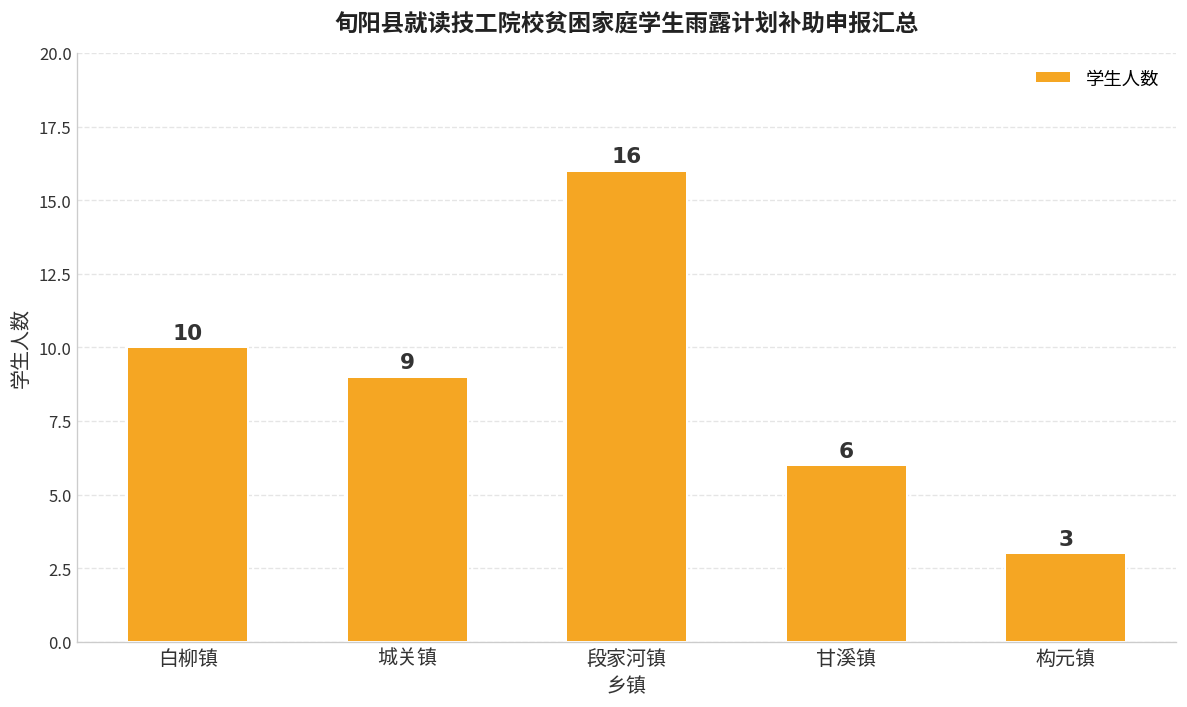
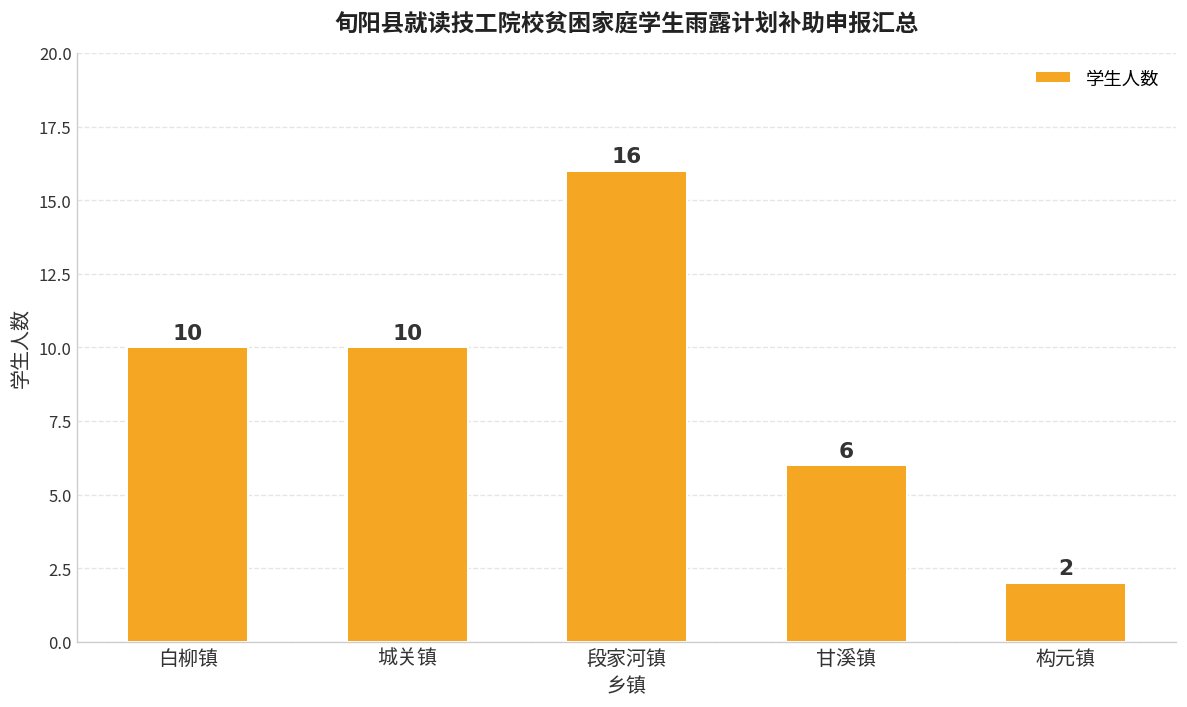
城关镇: 9 -> 10
构元镇: 3 -> 2
